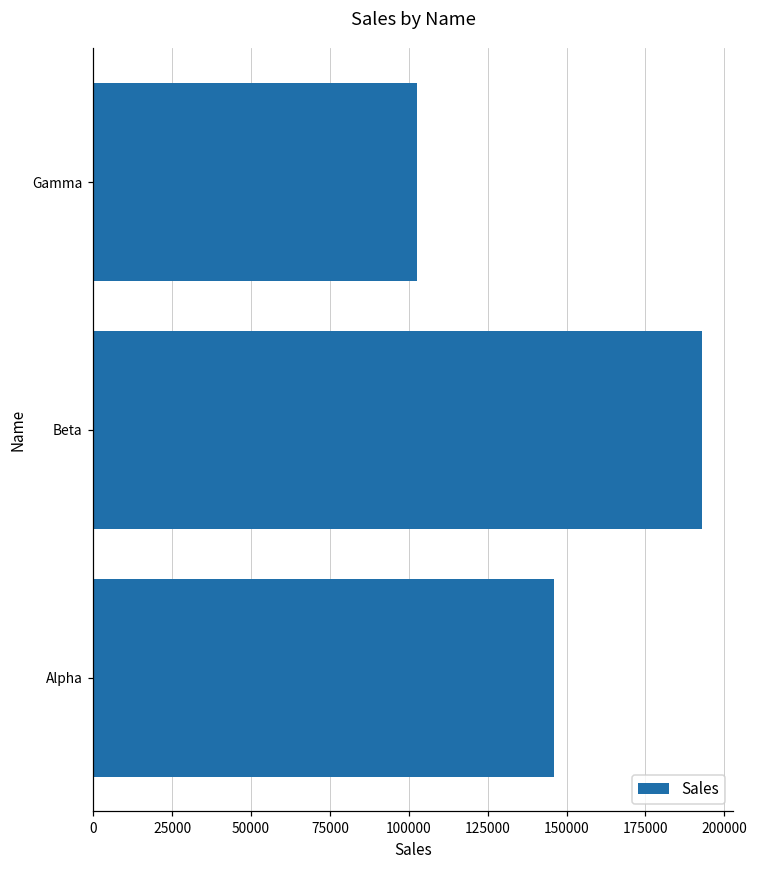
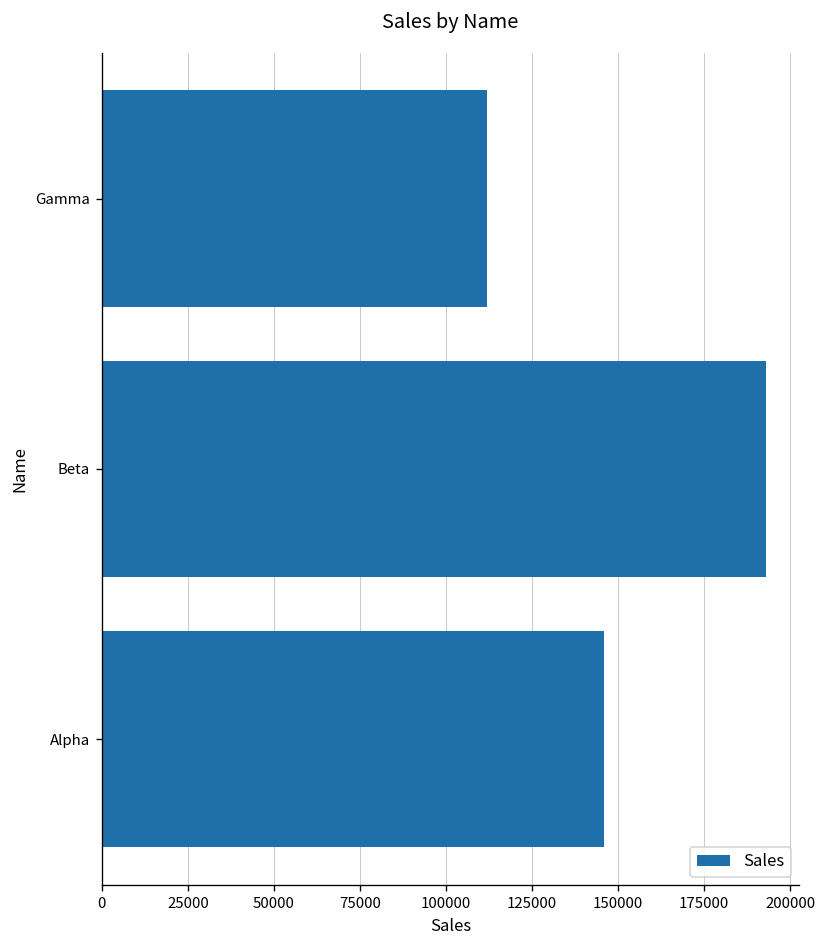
Gamma: 103000 -> 112000
